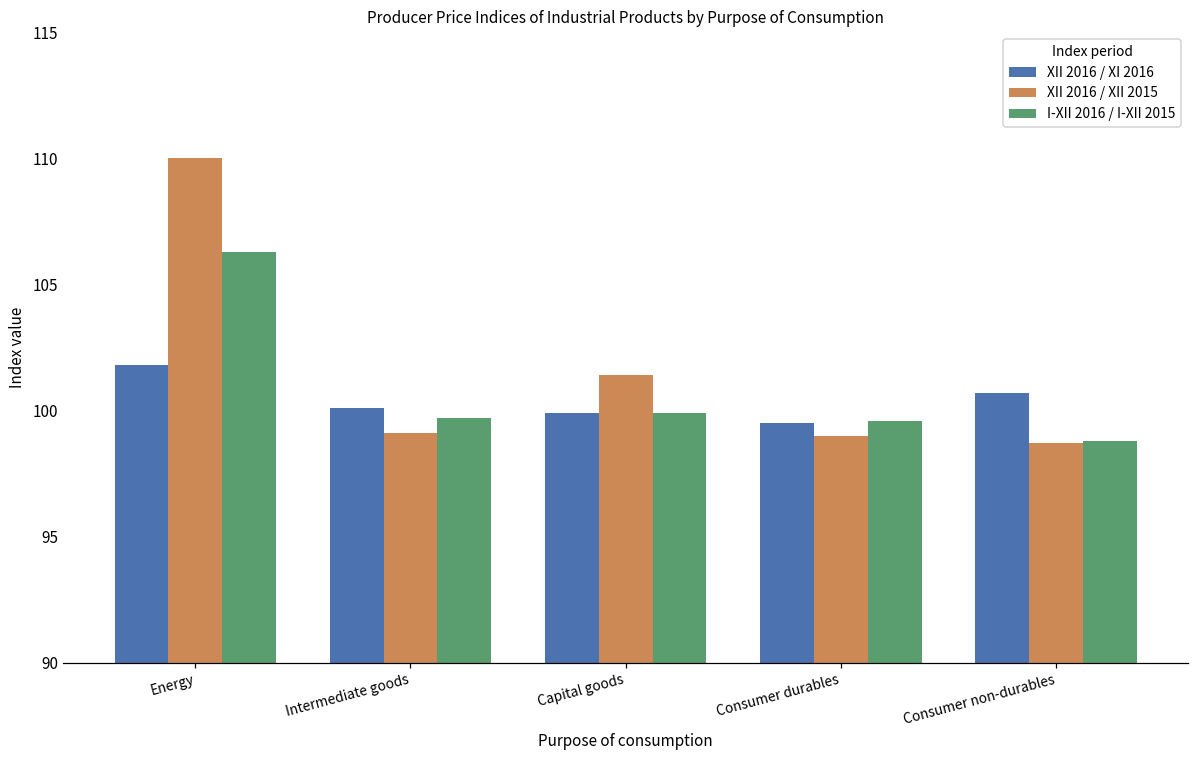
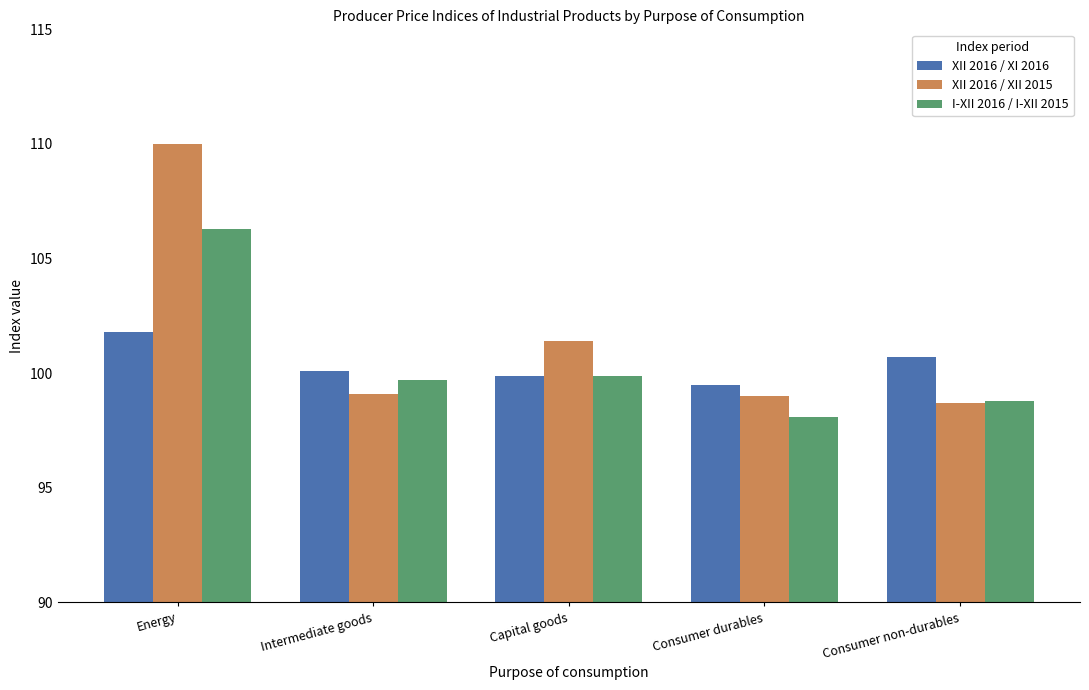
I-XII 2016 / I-XII 2015, Consumer durables: 99.6 -> 98.1
